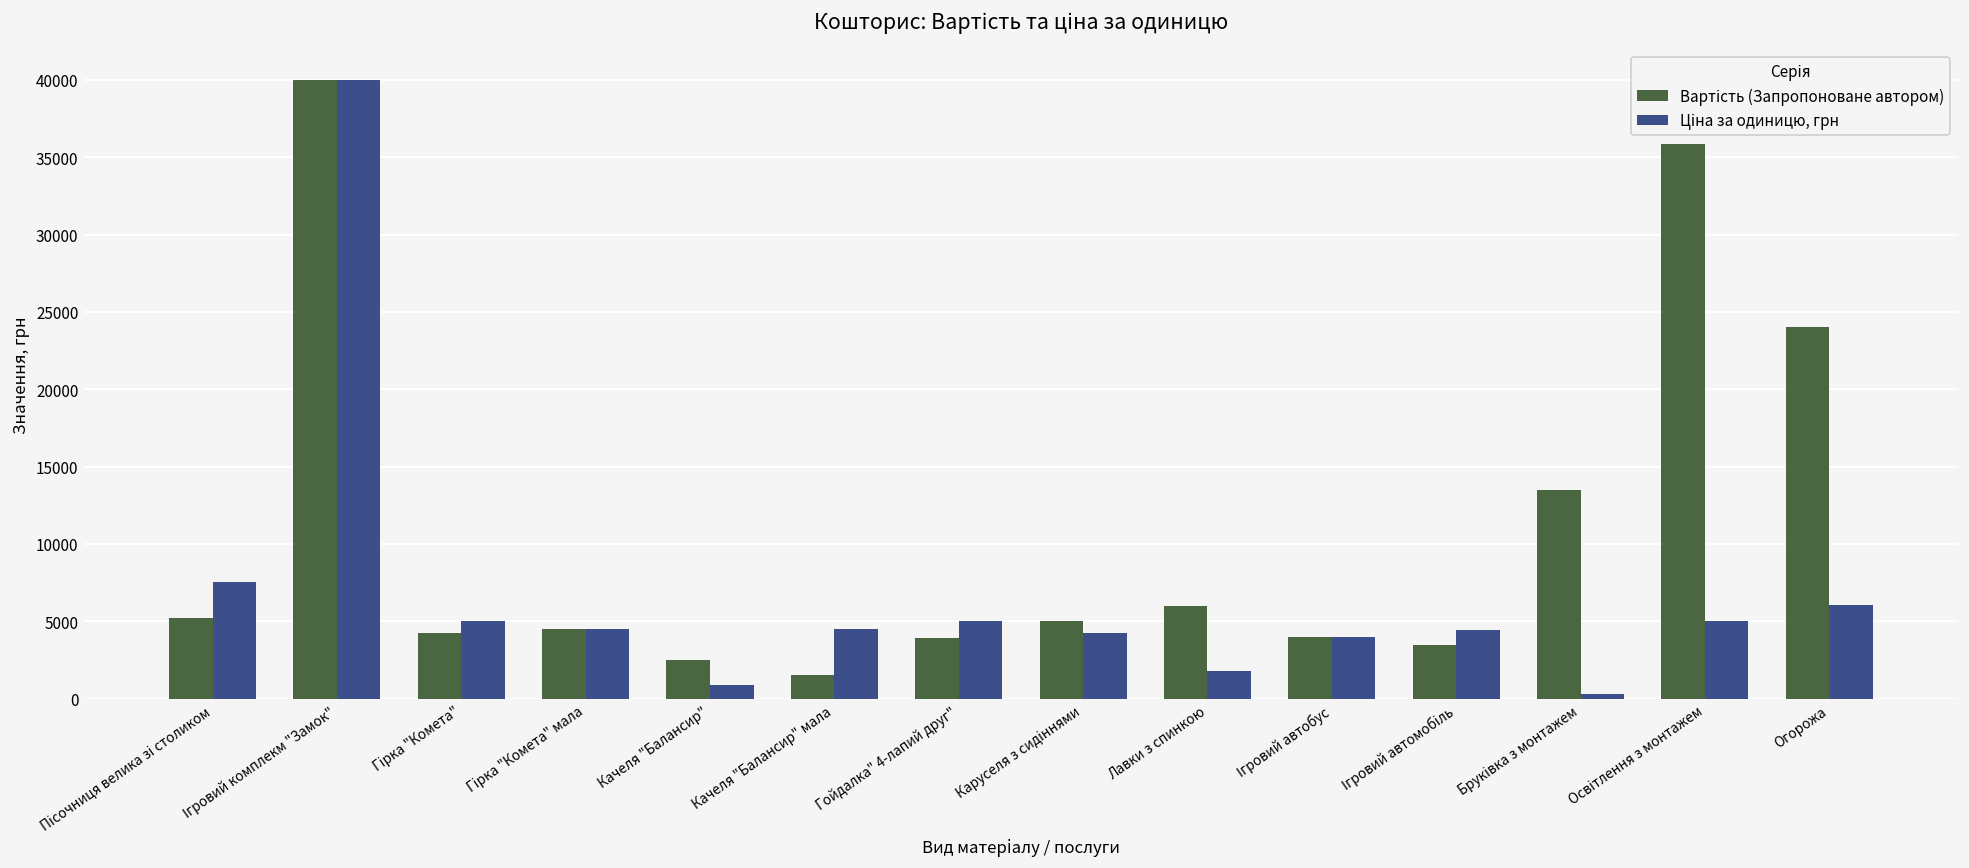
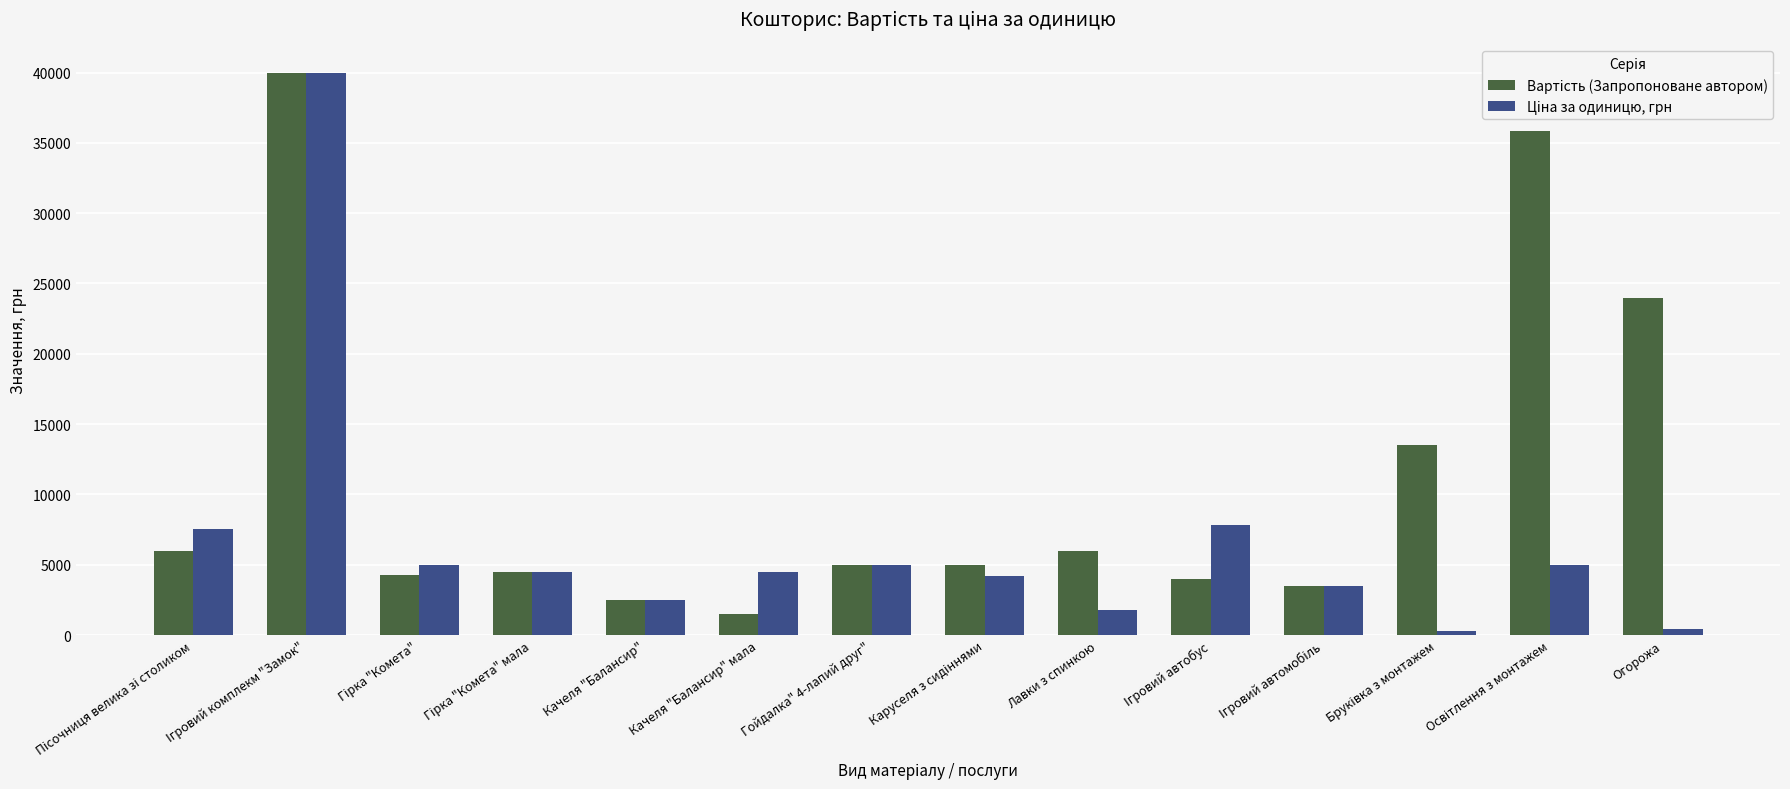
Вартість (Запропоноване автором), Пісочниця велика зі столиком: 5200 -> 6000
Ціна за одиницю, грн, Качеля "Балансир": 900 -> 2500
Вартість (Запропоноване автором), Гойдалка" 4-лапий друг": 3900 -> 5000
Ціна за одиницю, грн, Ігровий автобус: 4000 -> 7900
Ціна за одиницю, грн, Ігровий автомобіль: 4400 -> 3500
Ціна за одиницю, грн, Огорожа: 6100 -> 400
